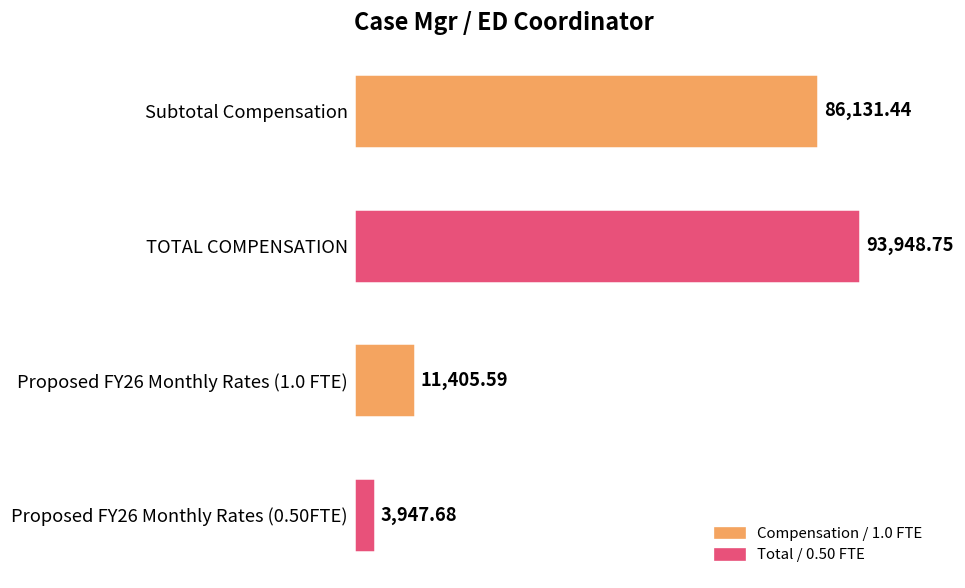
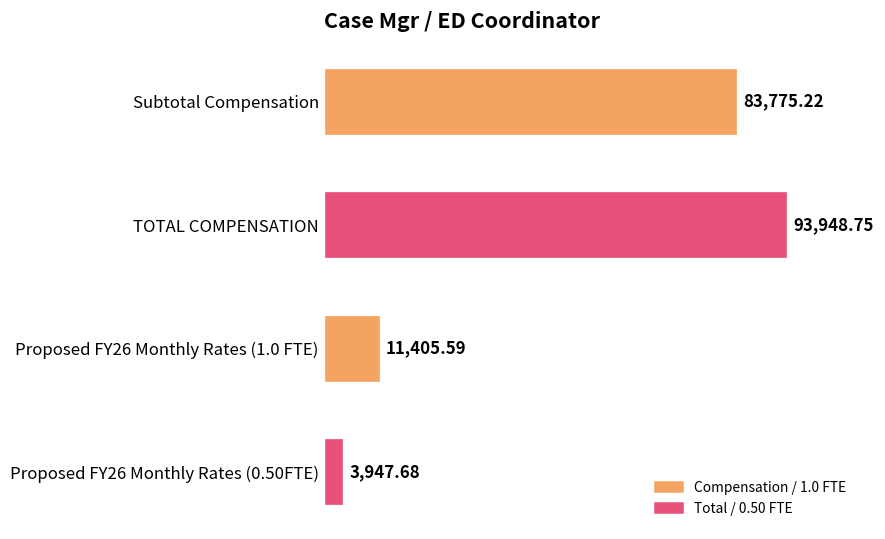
Subtotal Compensation: 86,131.44 -> 83,775.22
